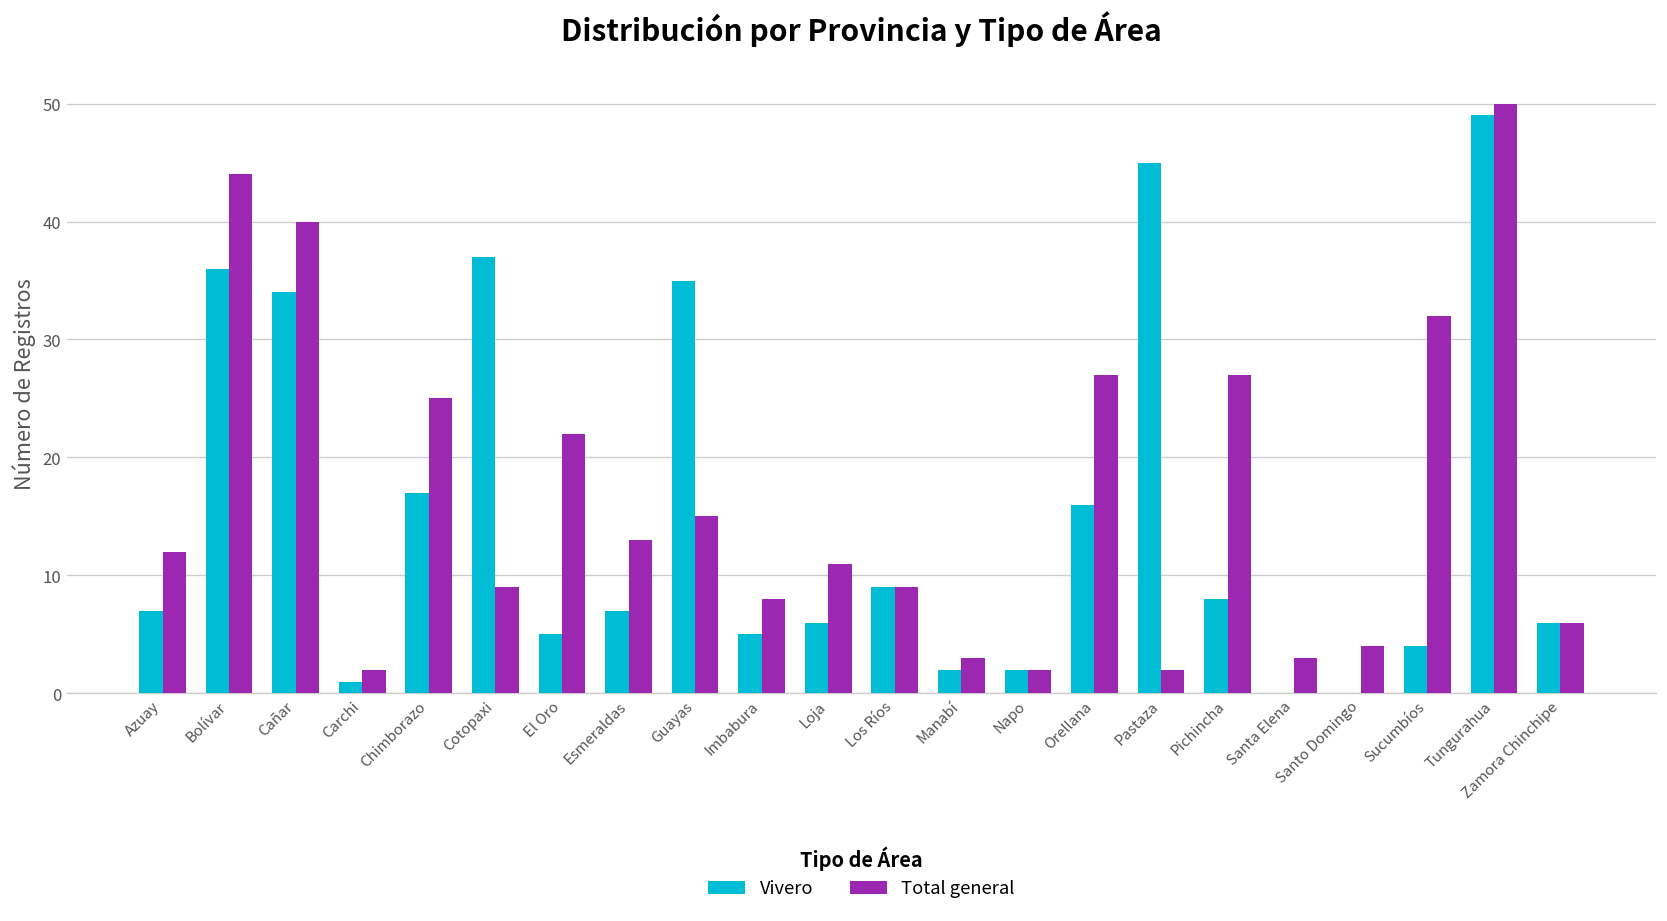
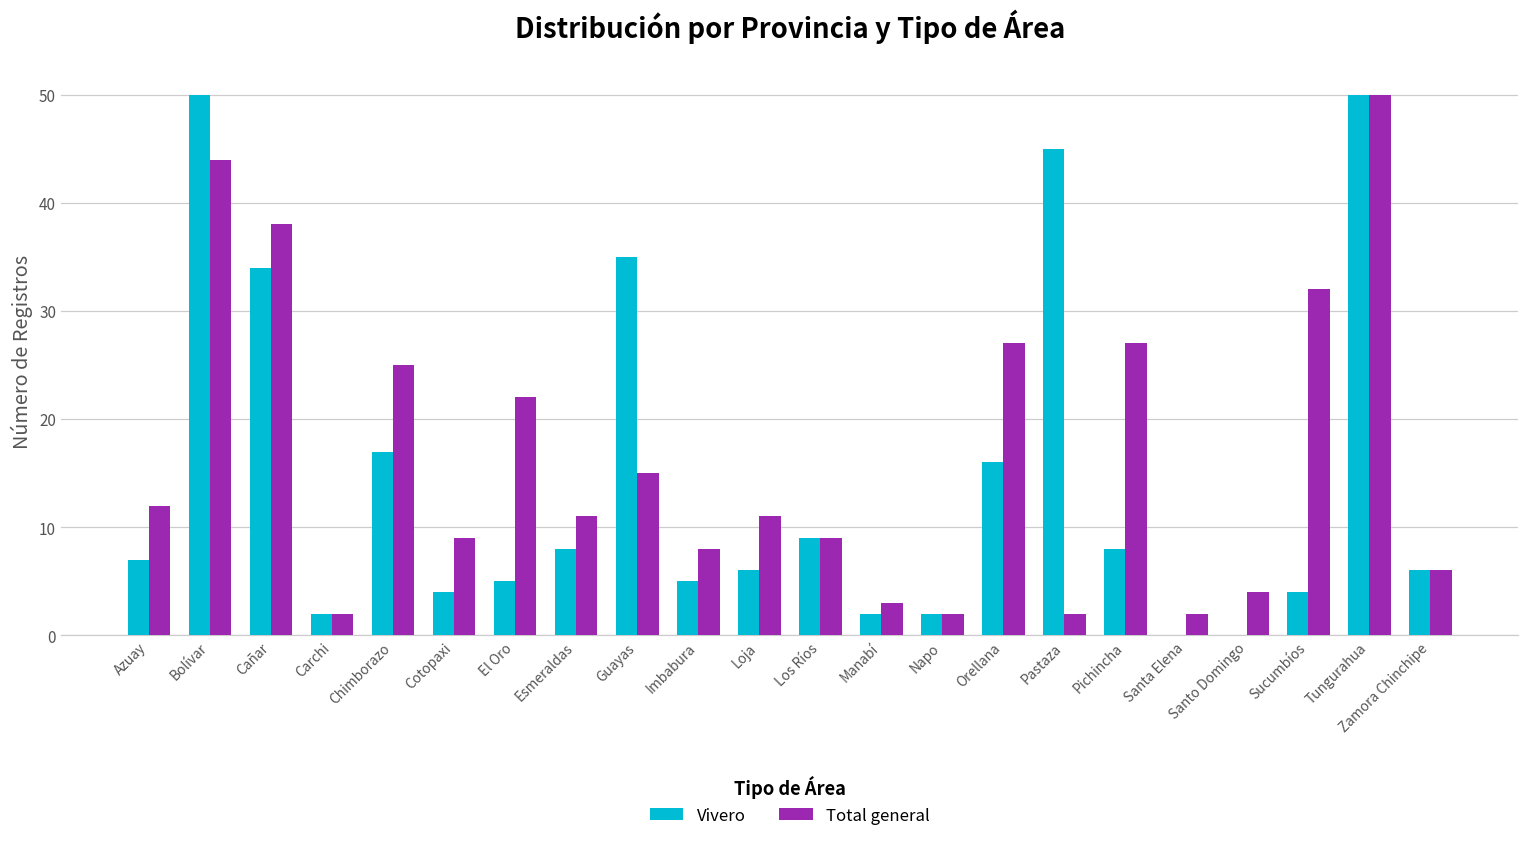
Vivero, Bolívar: 36 -> 50
Total general, Cañar: 40 -> 38
Vivero, Carchi: 1 -> 2
Vivero, Cotopaxi: 37 -> 4
Vivero, Esmeraldas: 7 -> 8
Total general, Esmeraldas: 13 -> 11
Total general, Santa Elena: 3 -> 2
Vivero, Tungurahua: 49 -> 50
